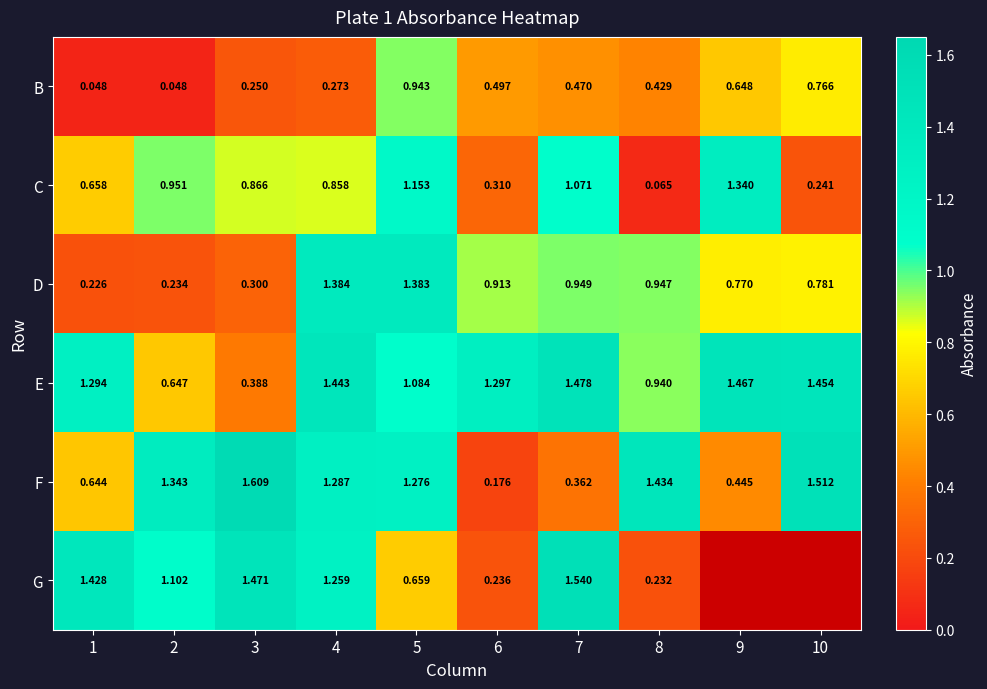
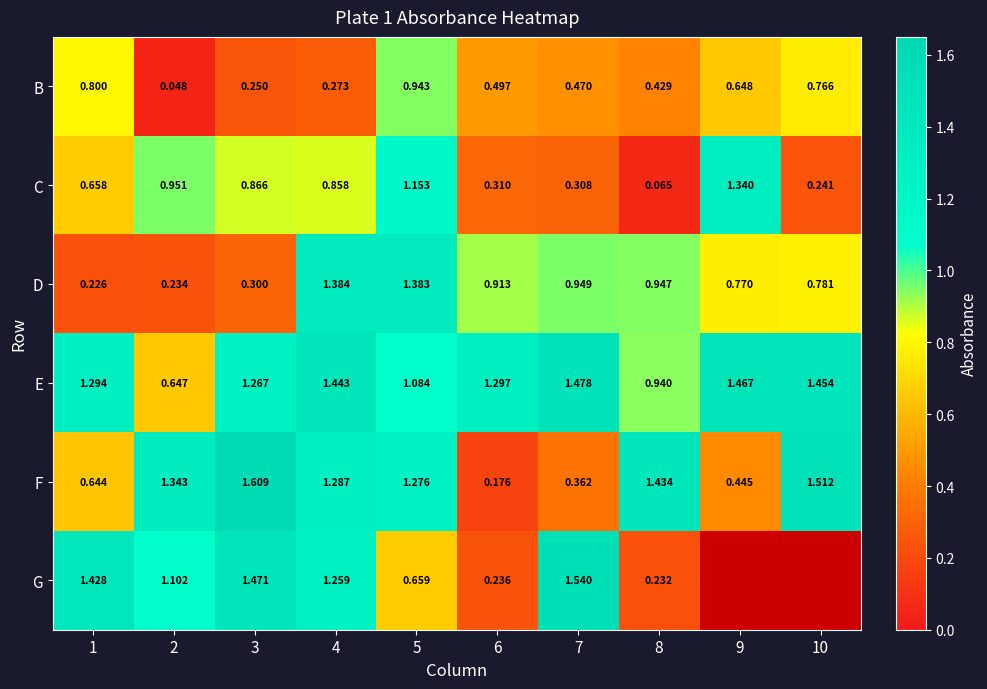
B, 1: 0.048 -> 0.800
C, 7: 1.071 -> 0.308
E, 3: 0.388 -> 1.267
